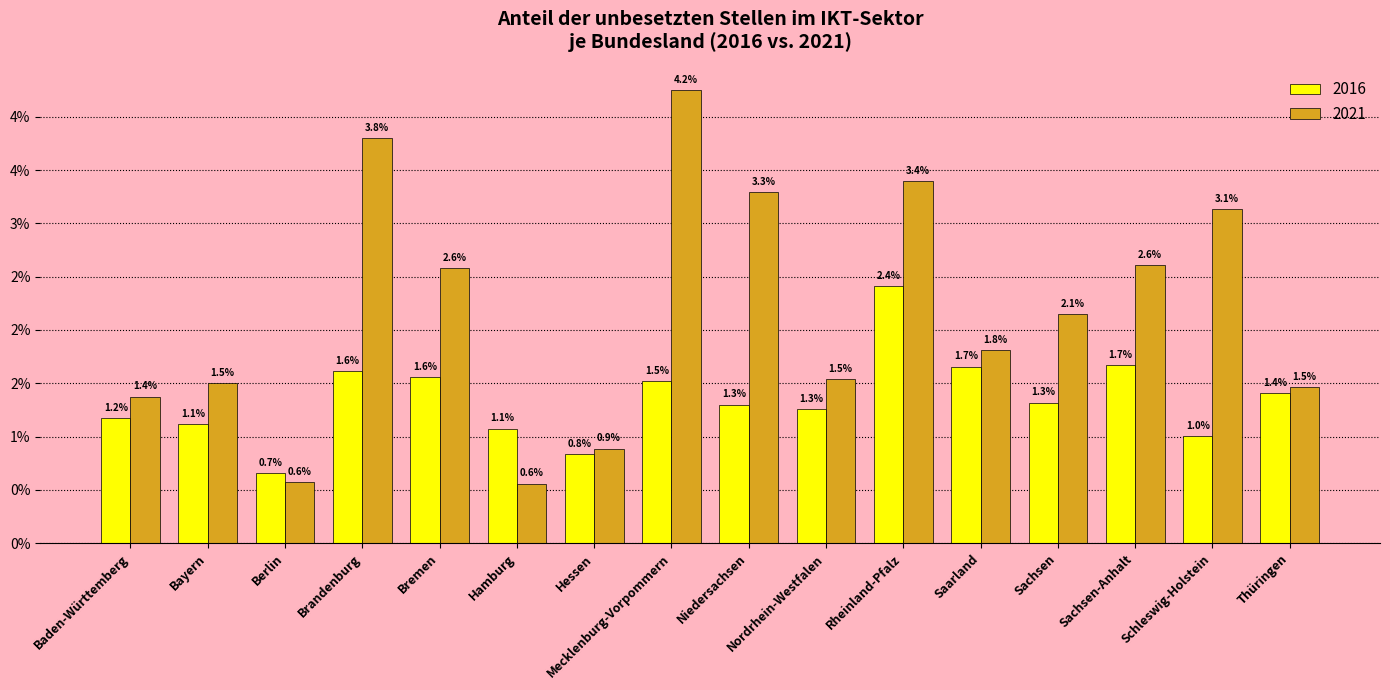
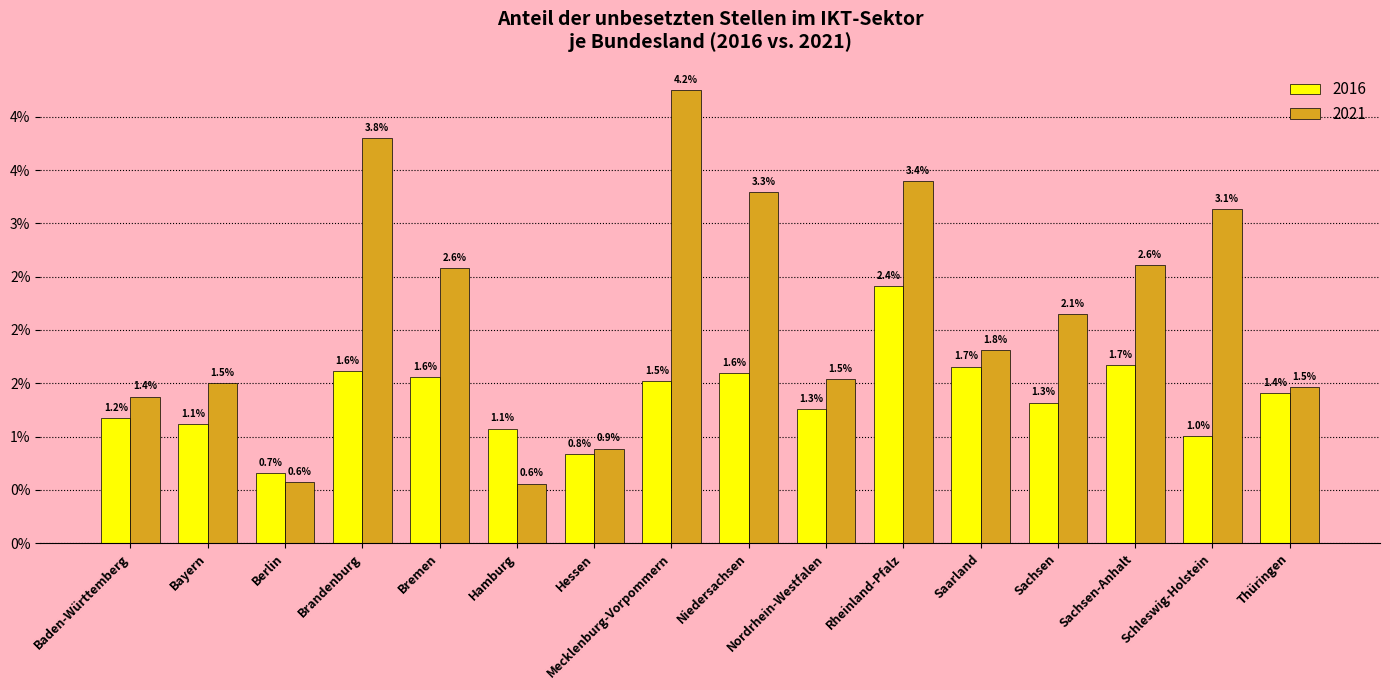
2016, Niedersachsen: 1.3% -> 1.6%
